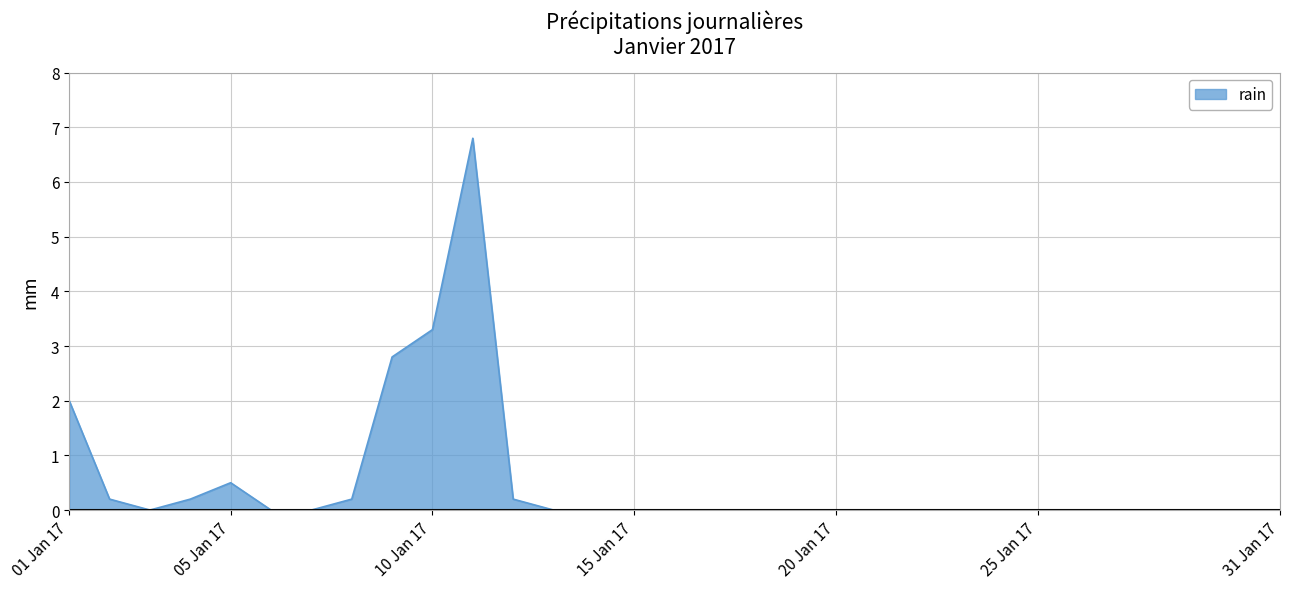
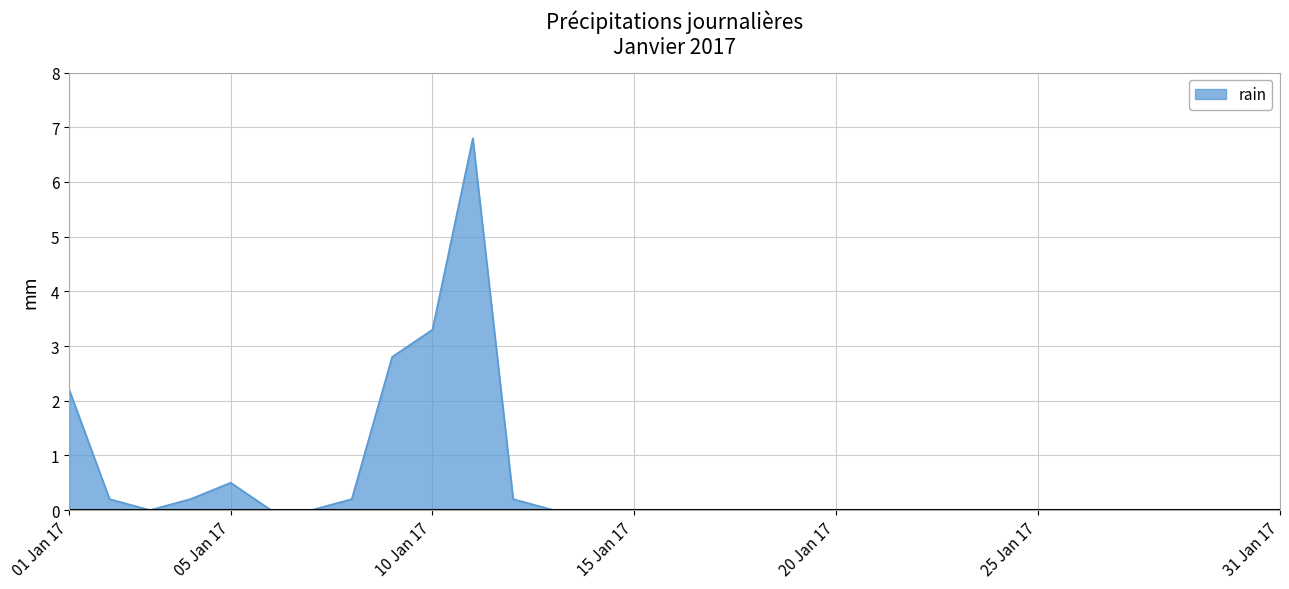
01 Jan 17: 2.0 -> 2.2
